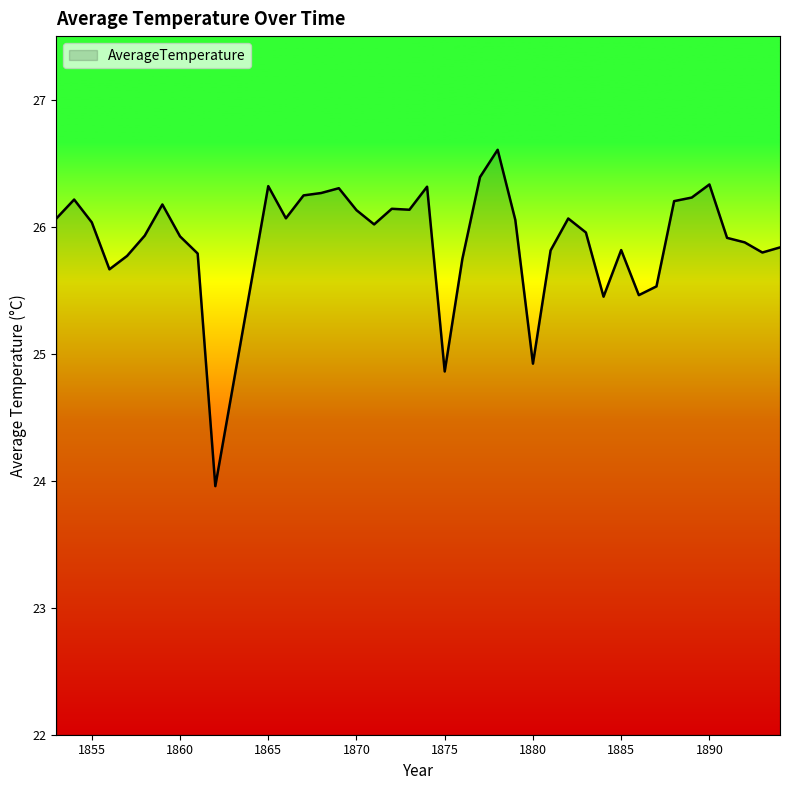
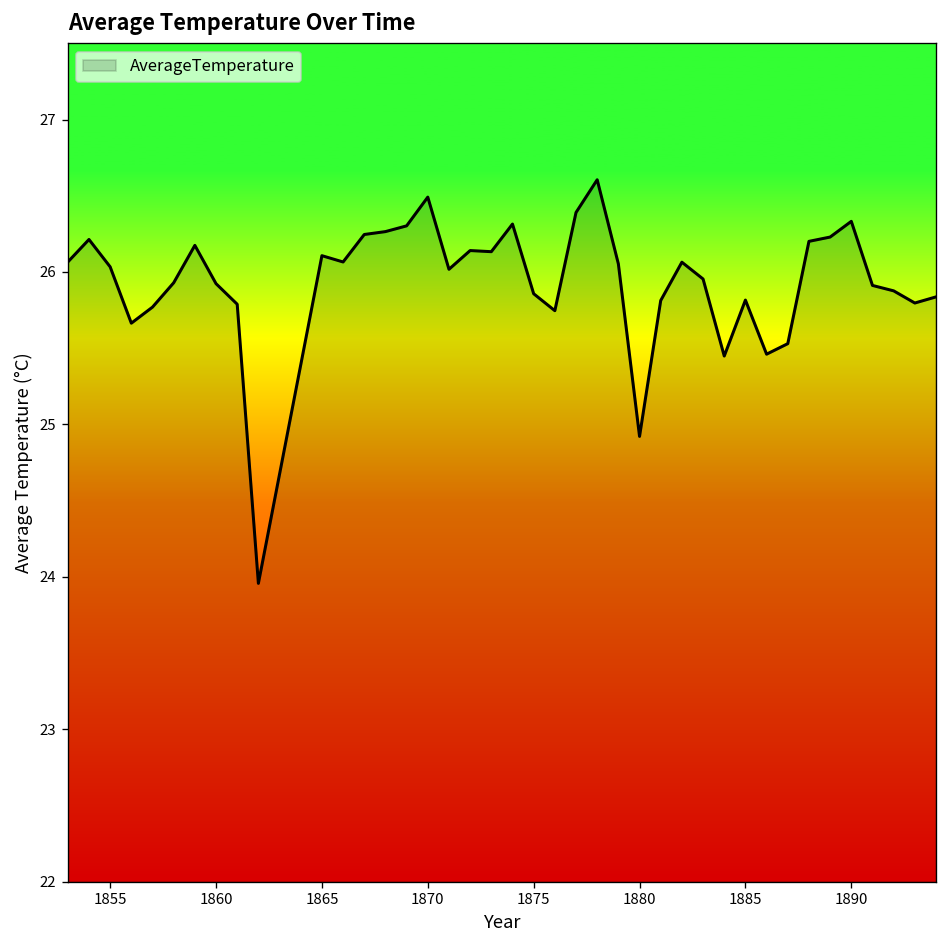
1865: 26.32 -> 26.11
1870: 26.13 -> 26.49
1875: 24.86 -> 25.86
